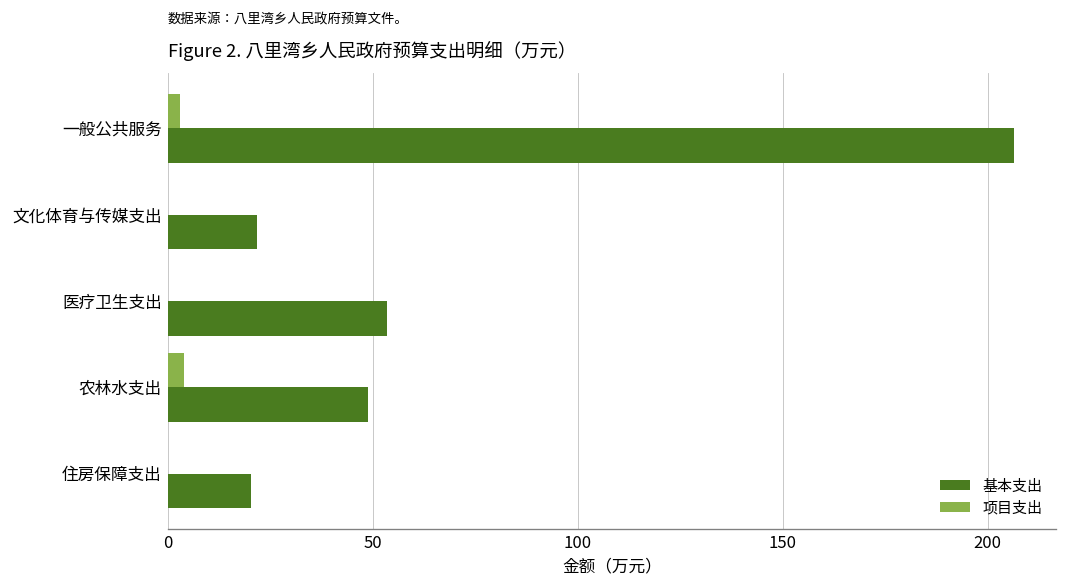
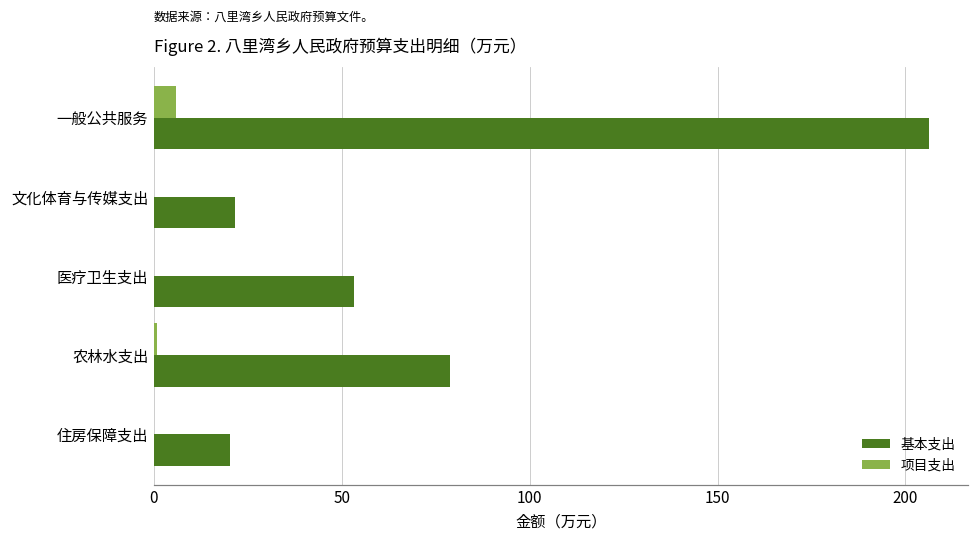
项目支出, 一般公共服务: 3 -> 6
项目支出, 农林水支出: 4 -> 1
基本支出, 农林水支出: 49 -> 79
